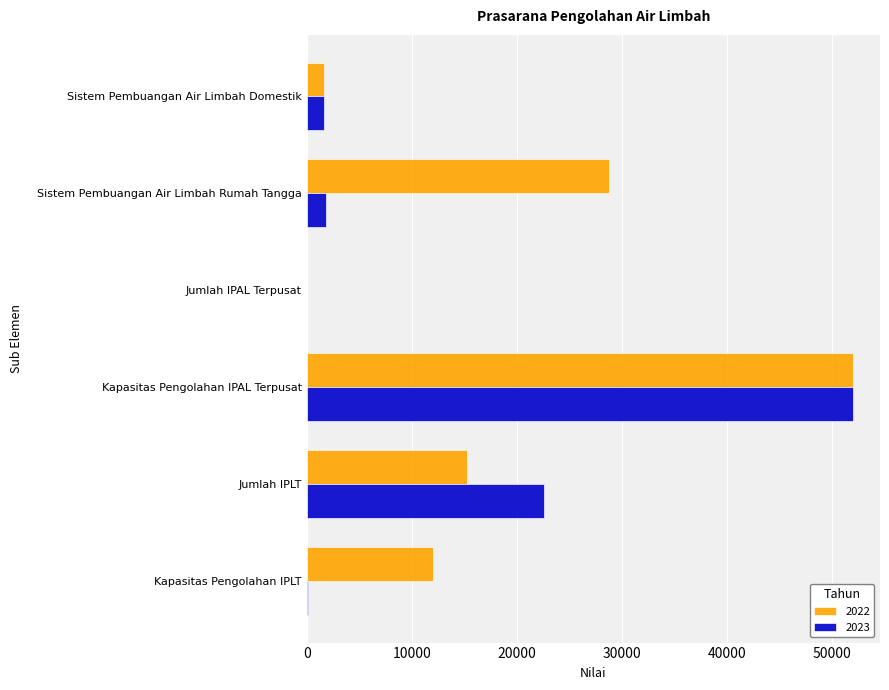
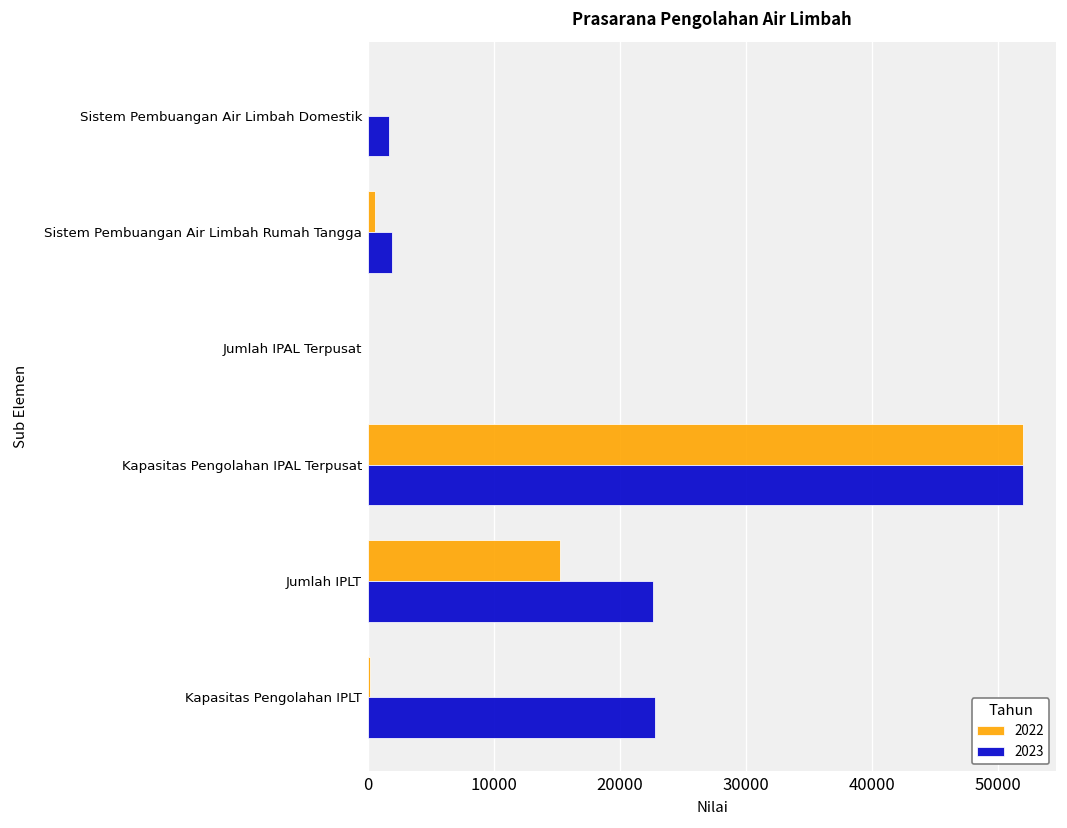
2022, Sistem Pembuangan Air Limbah Domestik: 1700 -> 0
2022, Sistem Pembuangan Air Limbah Rumah Tangga: 28800 -> 500
2022, Kapasitas Pengolahan IPLT: 12100 -> 100
2023, Kapasitas Pengolahan IPLT: 200 -> 22800
